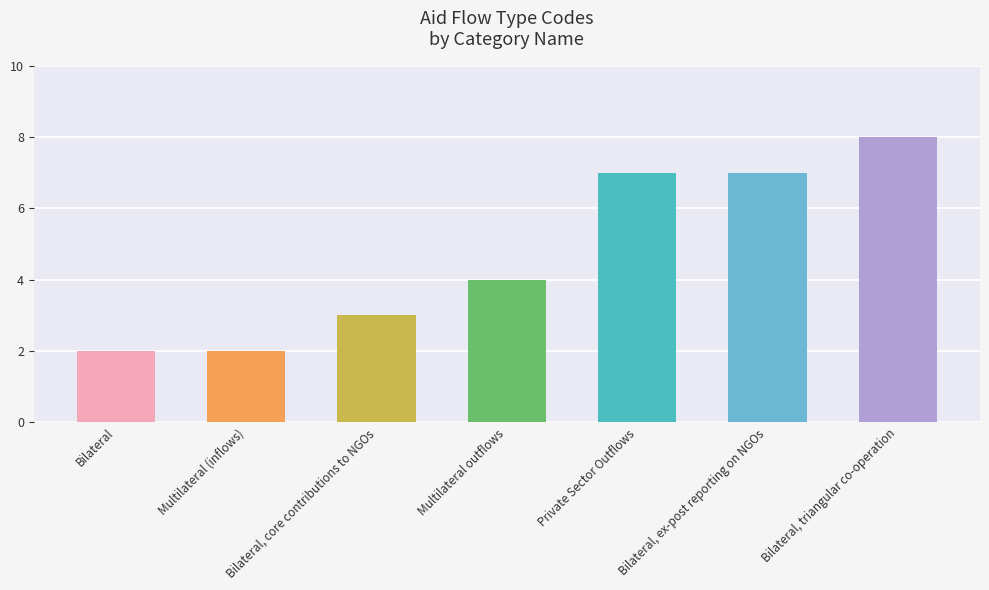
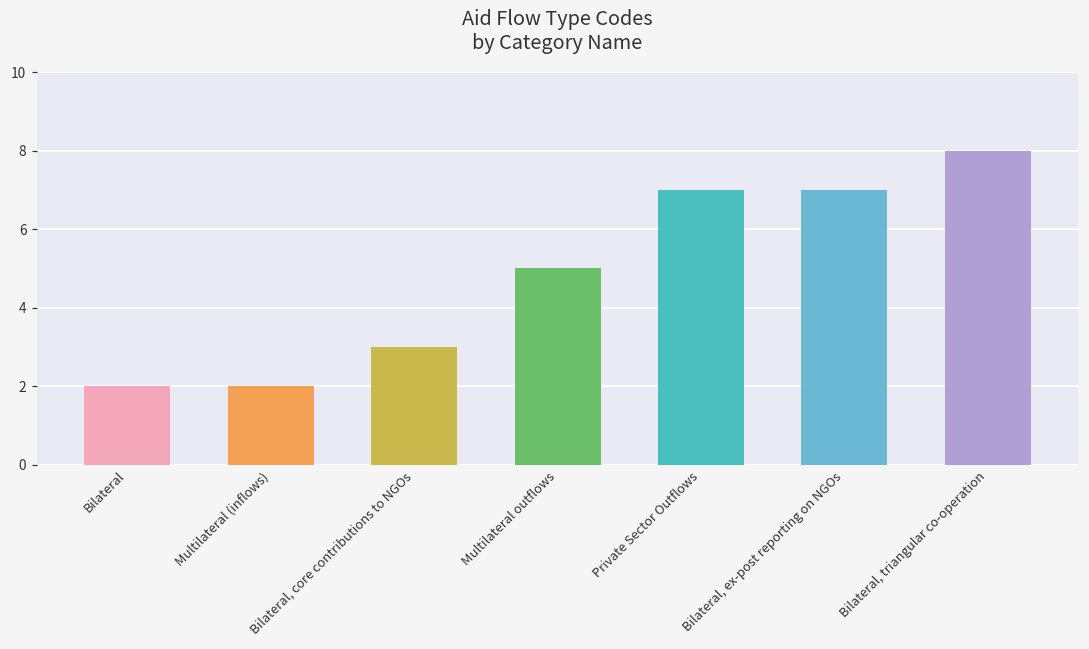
Multilateral outflows: 4 -> 5
